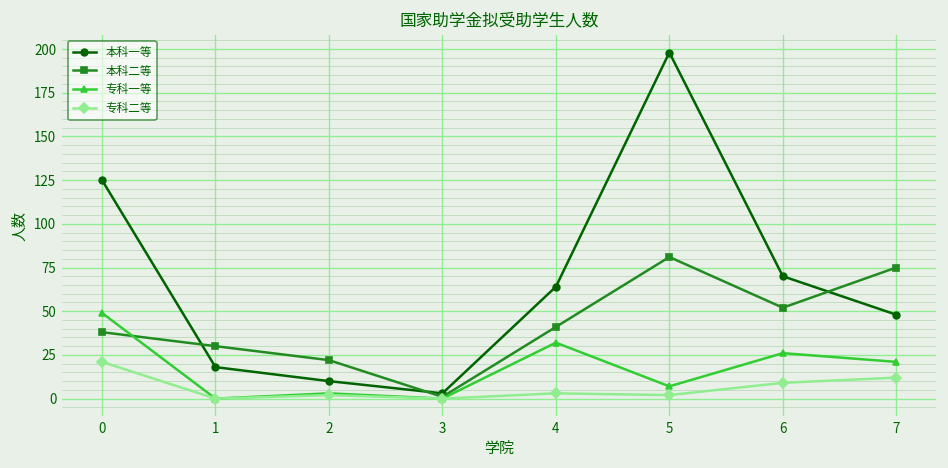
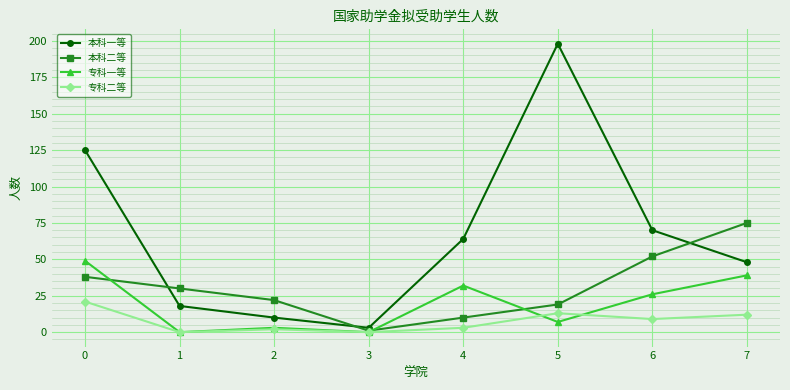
本科二等, 4: 41 -> 10
本科二等, 5: 81 -> 19
专科二等, 5: 2 -> 13
专科一等, 7: 21 -> 39
